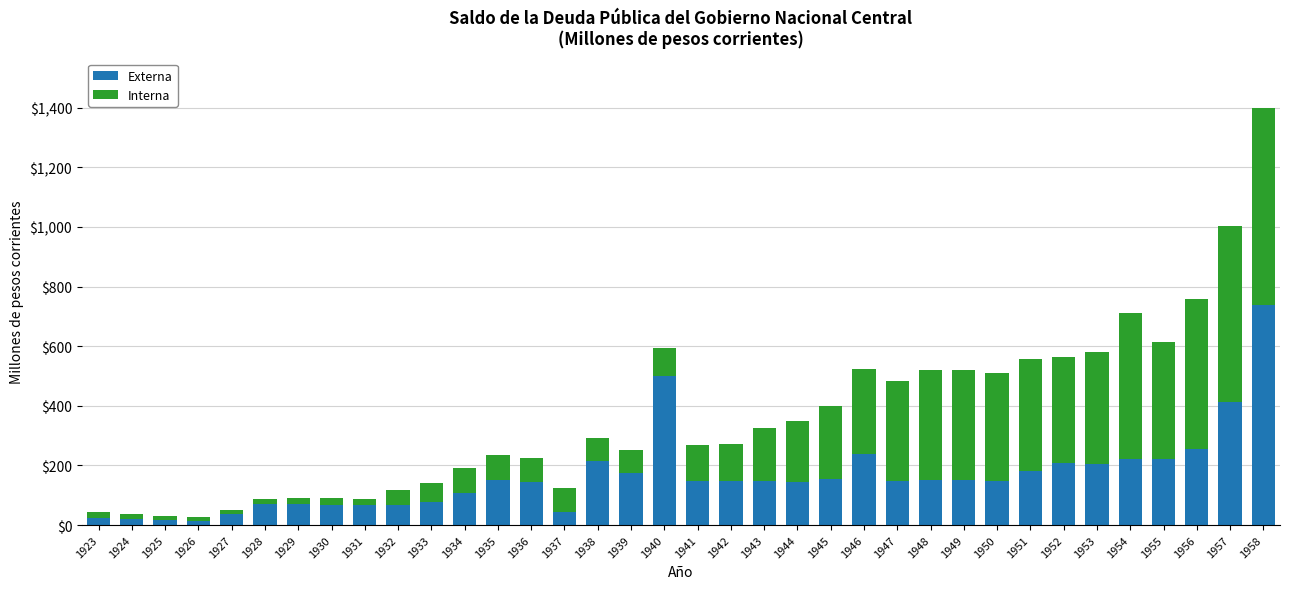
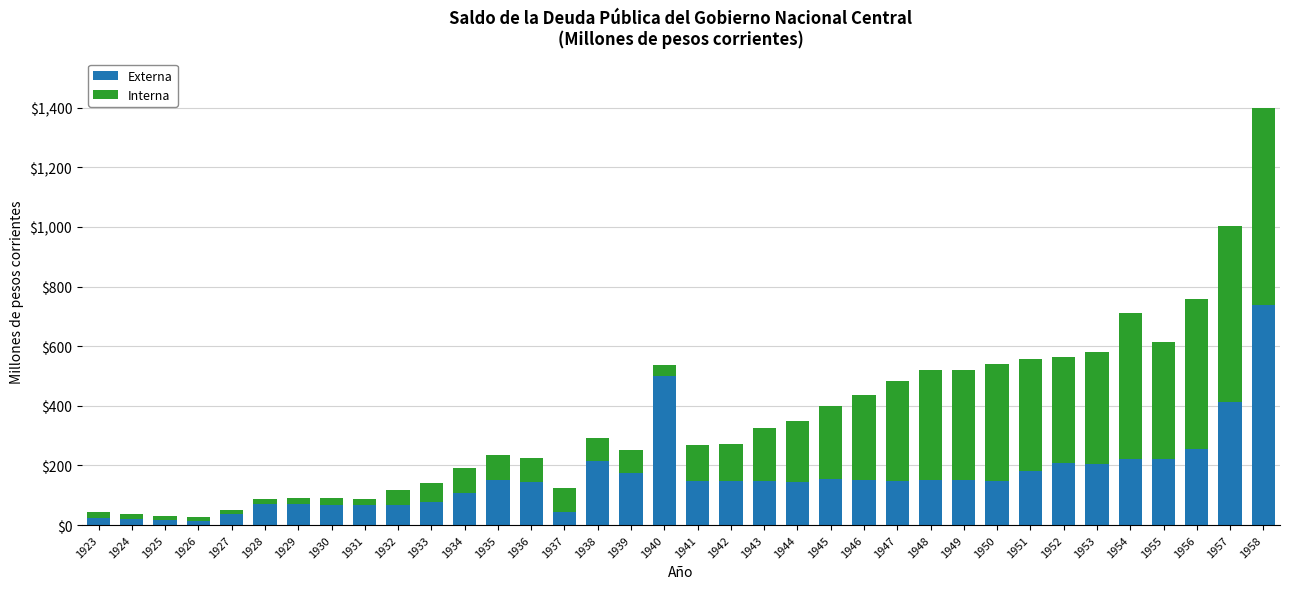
Interna, 1940: $90 -> $30
Externa, 1946: $240 -> $150
Interna, 1950: $360 -> $390
